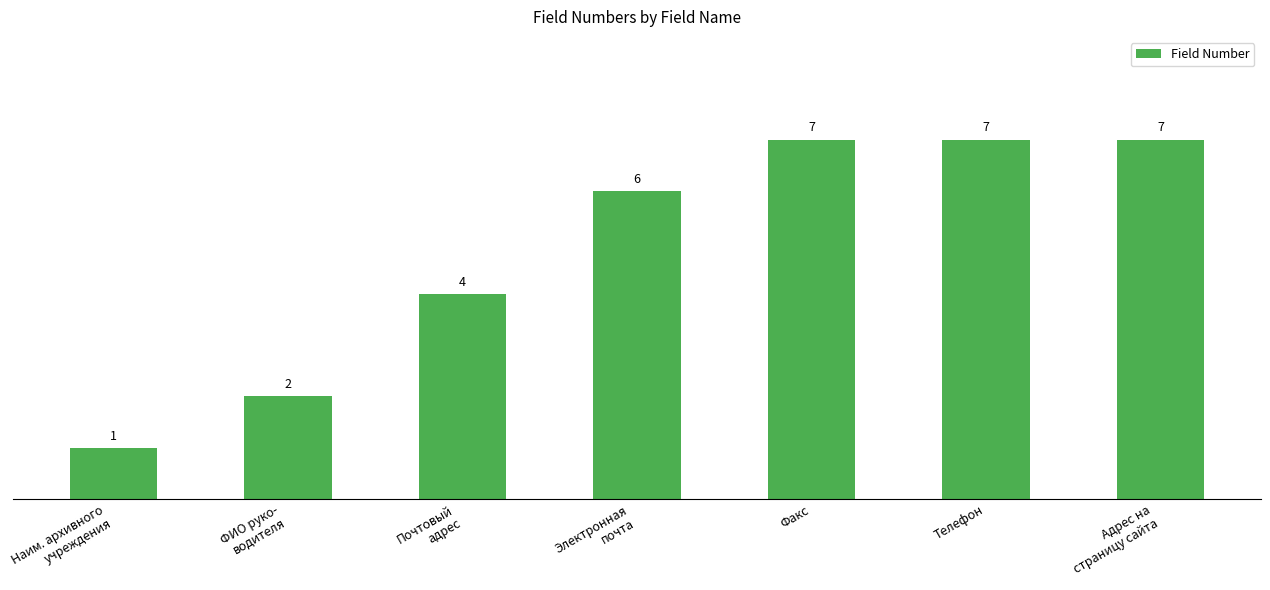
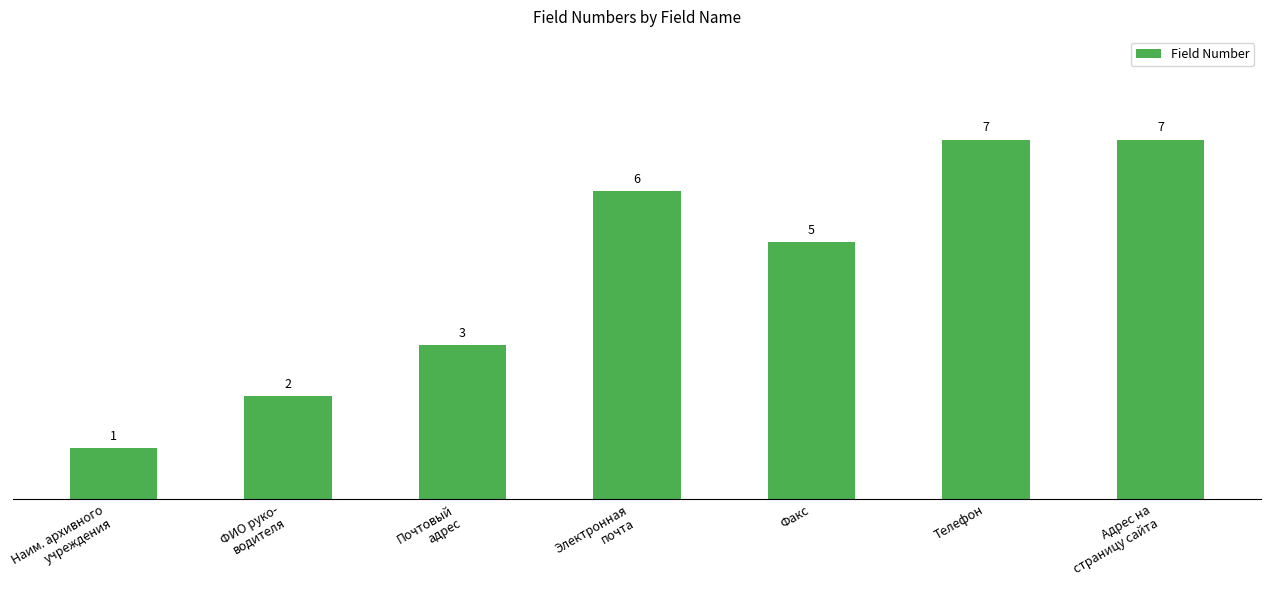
Почтовый адрес: 4 -> 3
Факс: 7 -> 5
